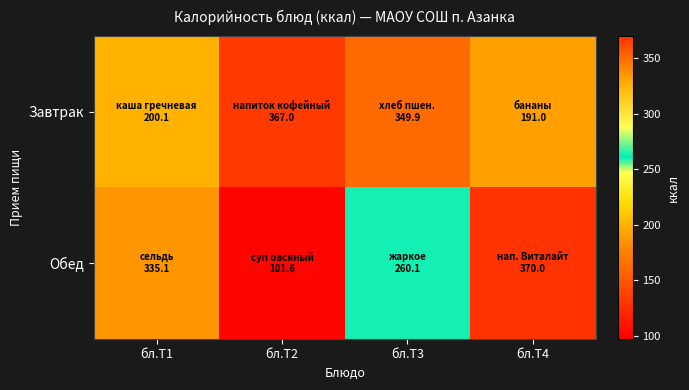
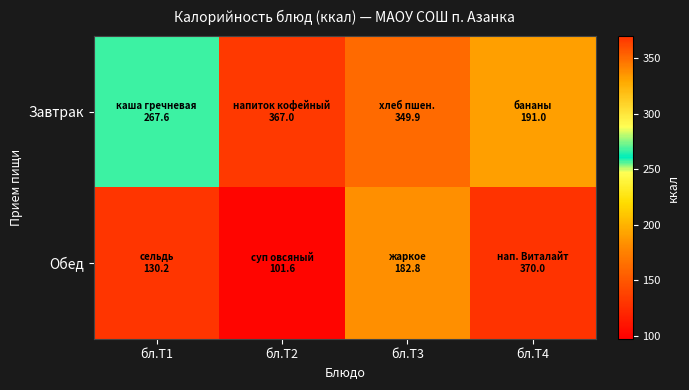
Завтрак, бл.Т1: 200.1 -> 267.6
Обед, бл.Т1: 335.1 -> 130.2
Обед, бл.Т3: 260.1 -> 182.8
